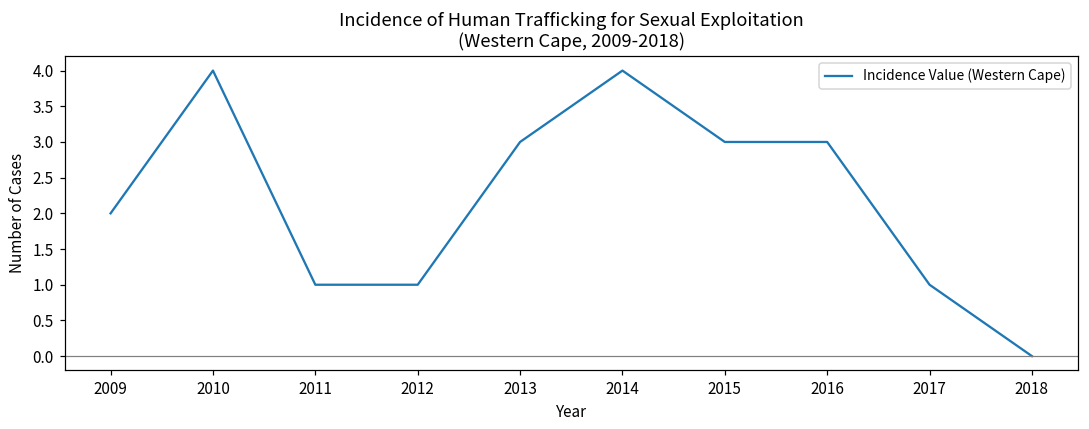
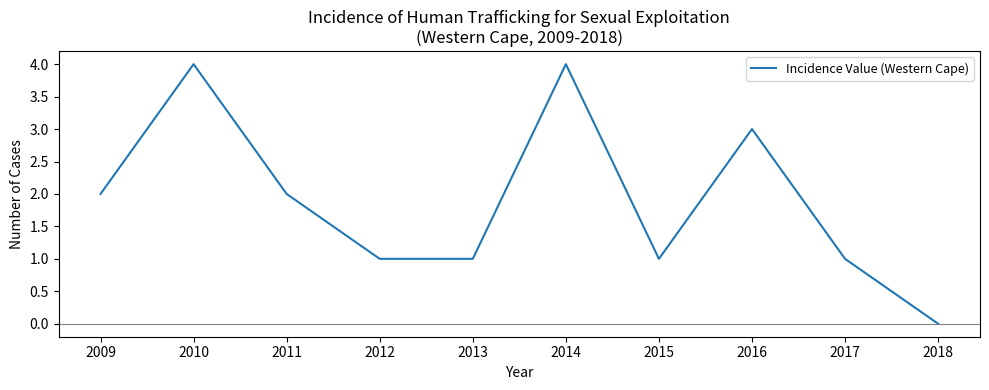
2011: 1 -> 2
2013: 3 -> 1
2015: 3 -> 1
